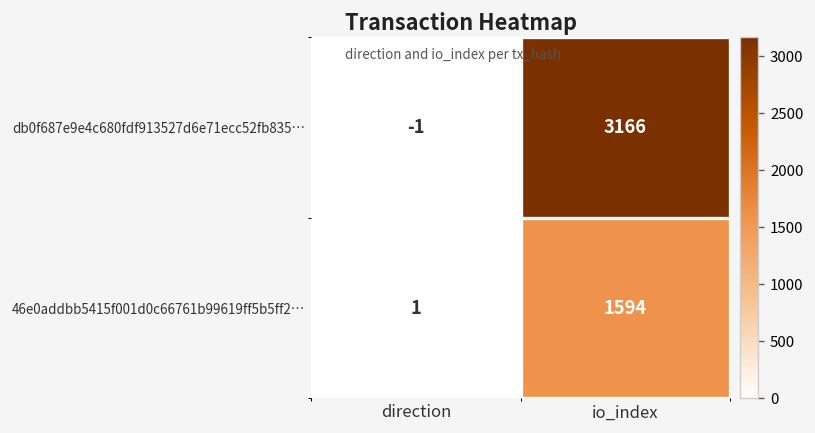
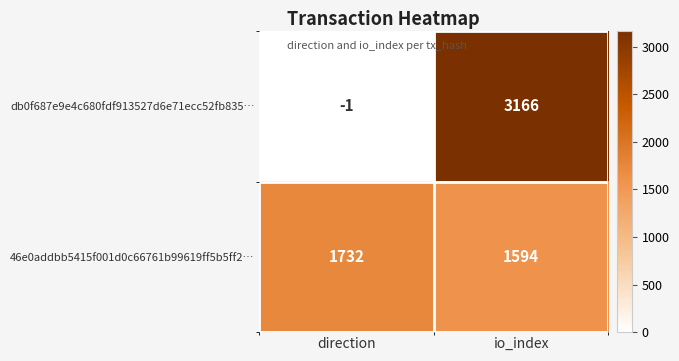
46e0addbb5415f001d0c66761b99619ff5b5ff2…, direction: 1 -> 1732
